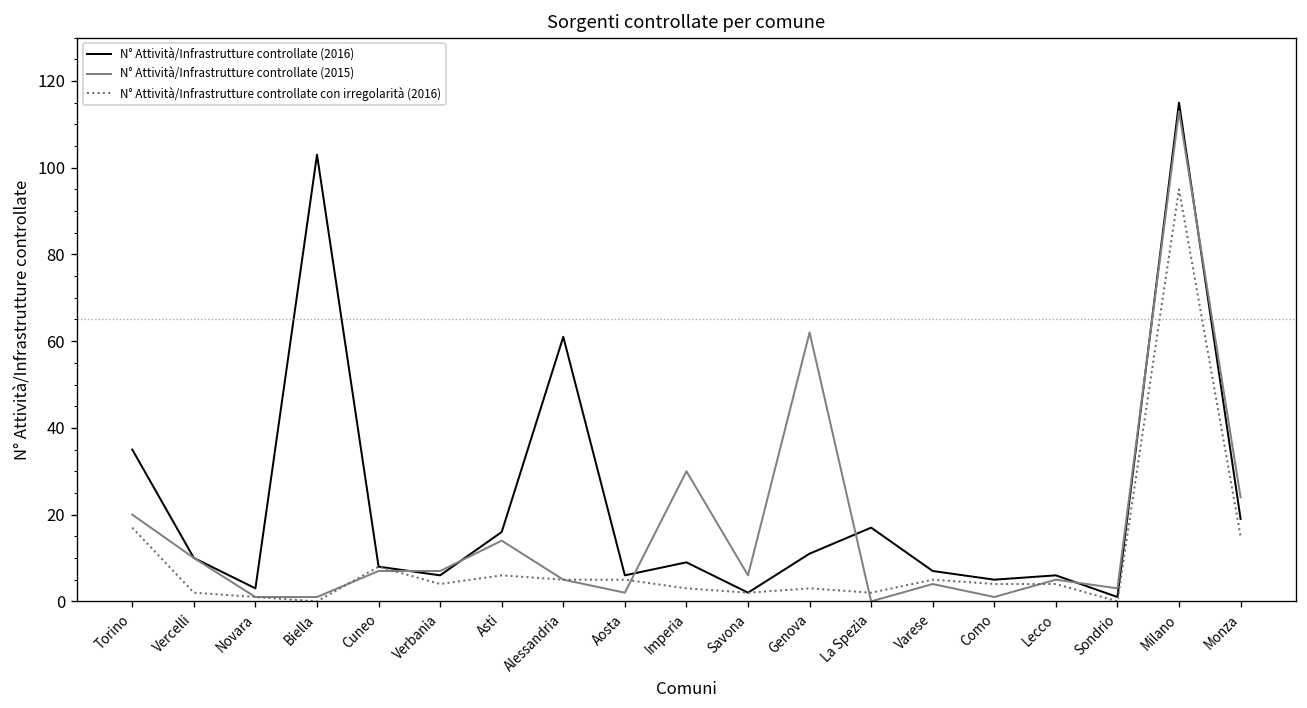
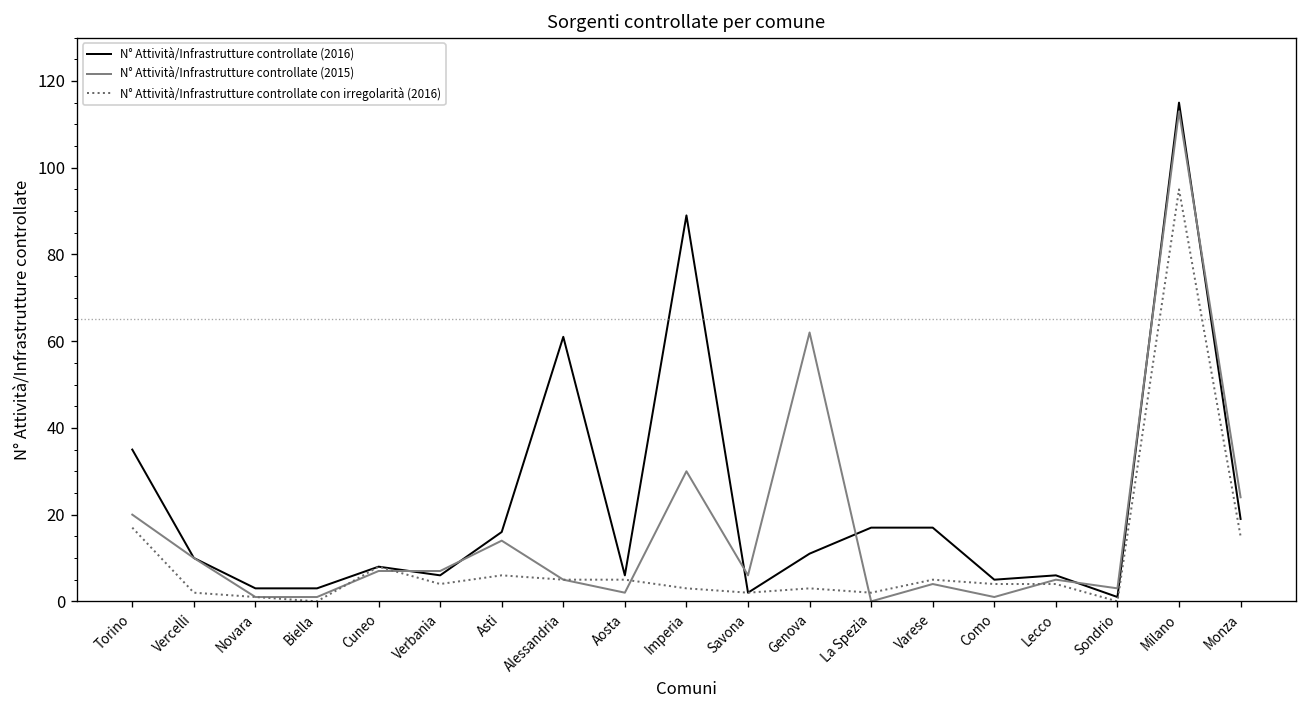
N° Attività/Infrastrutture controllate (2016), Biella: 103 -> 3
N° Attività/Infrastrutture controllate (2016), Imperia: 9 -> 89
N° Attività/Infrastrutture controllate (2016), Varese: 7 -> 17
